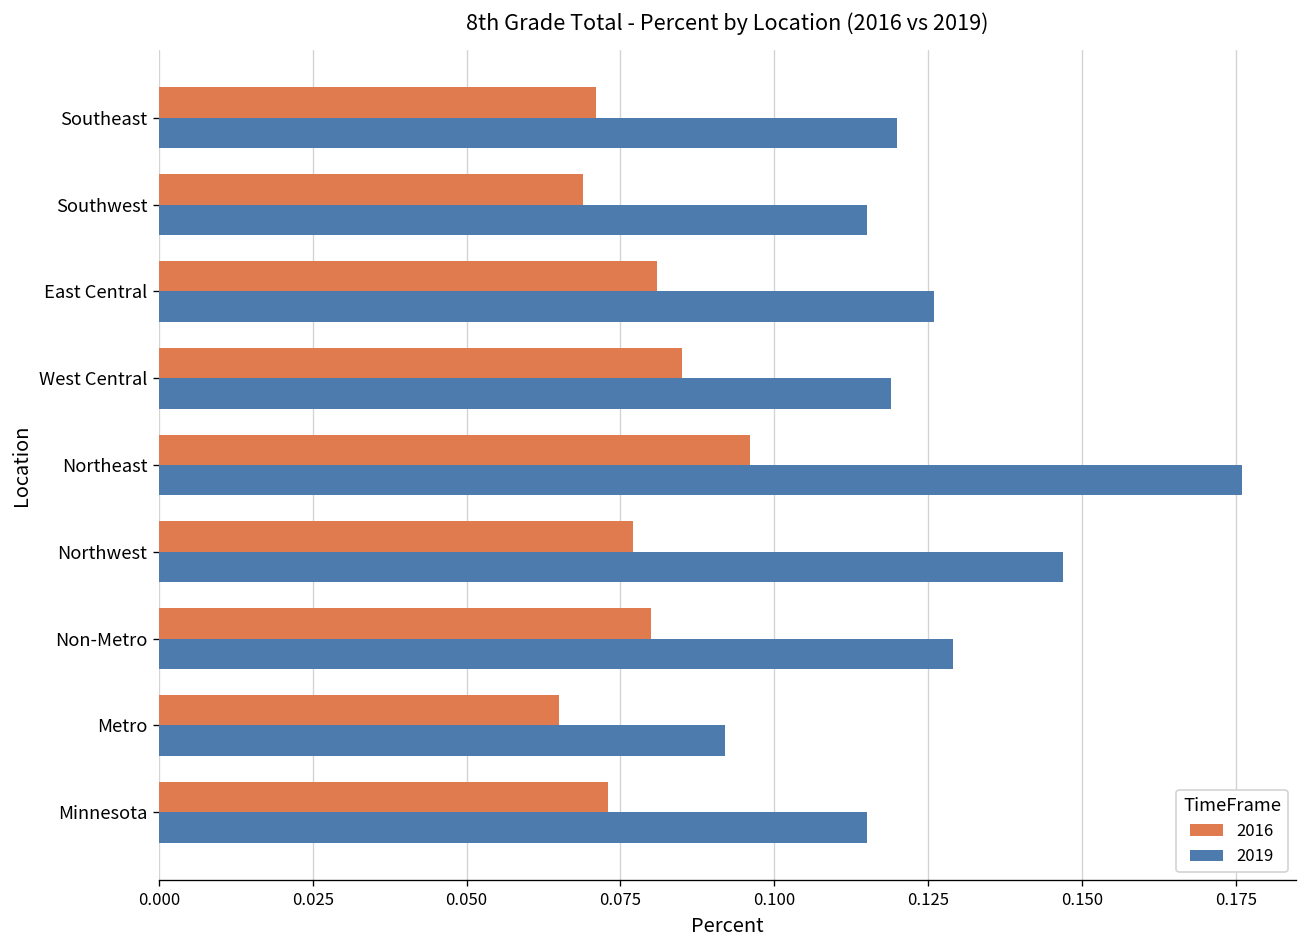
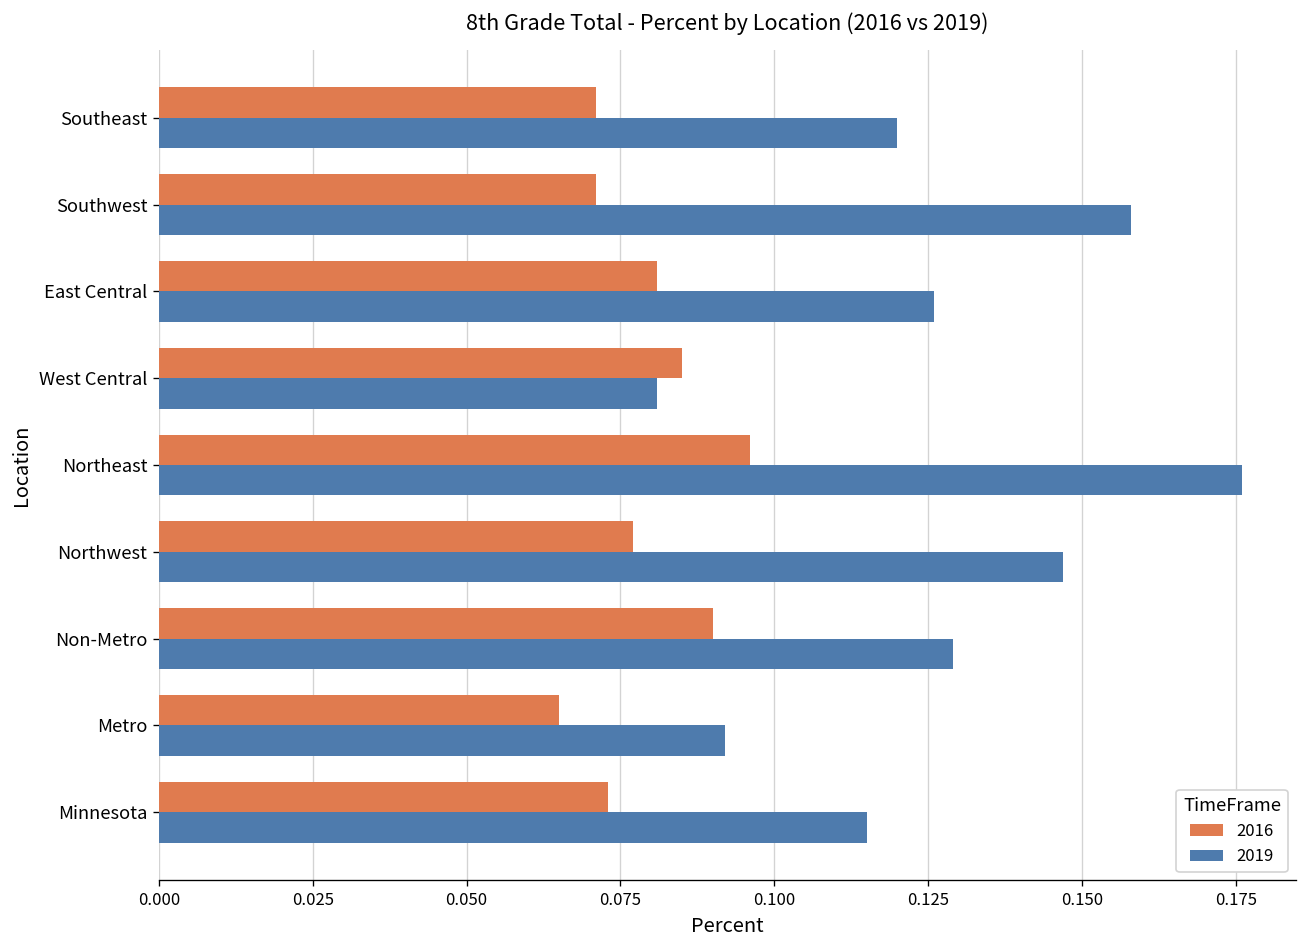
2016, Southwest: 0.069 -> 0.071
2019, Southwest: 0.115 -> 0.158
2019, West Central: 0.119 -> 0.081
2016, Non-Metro: 0.08 -> 0.09
